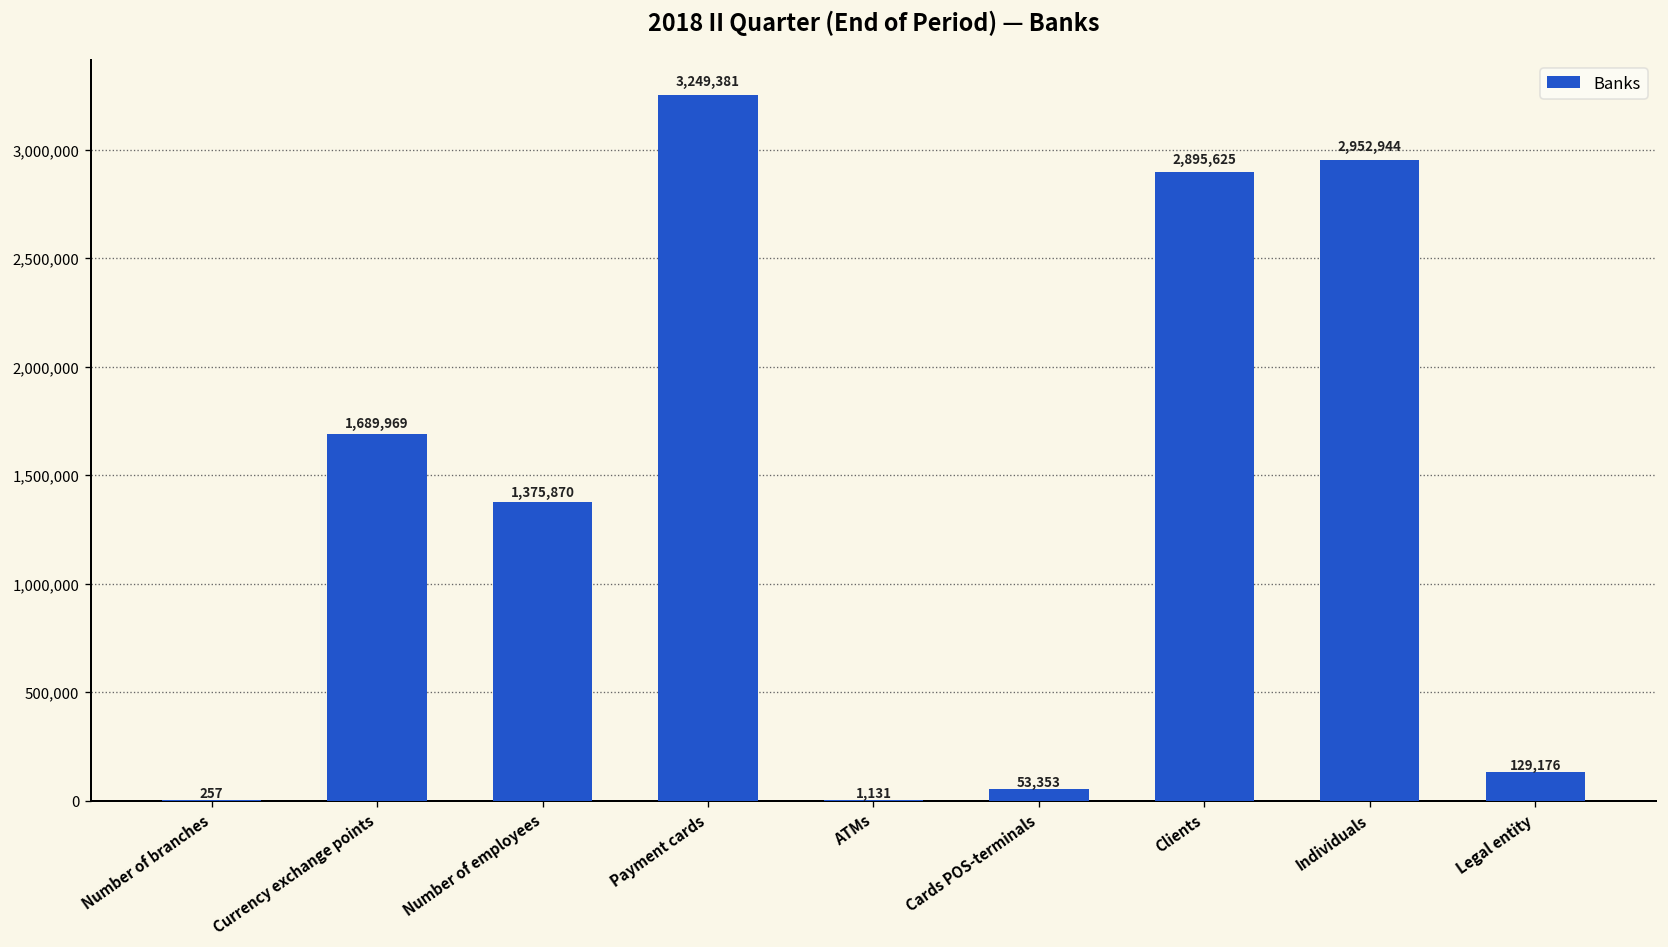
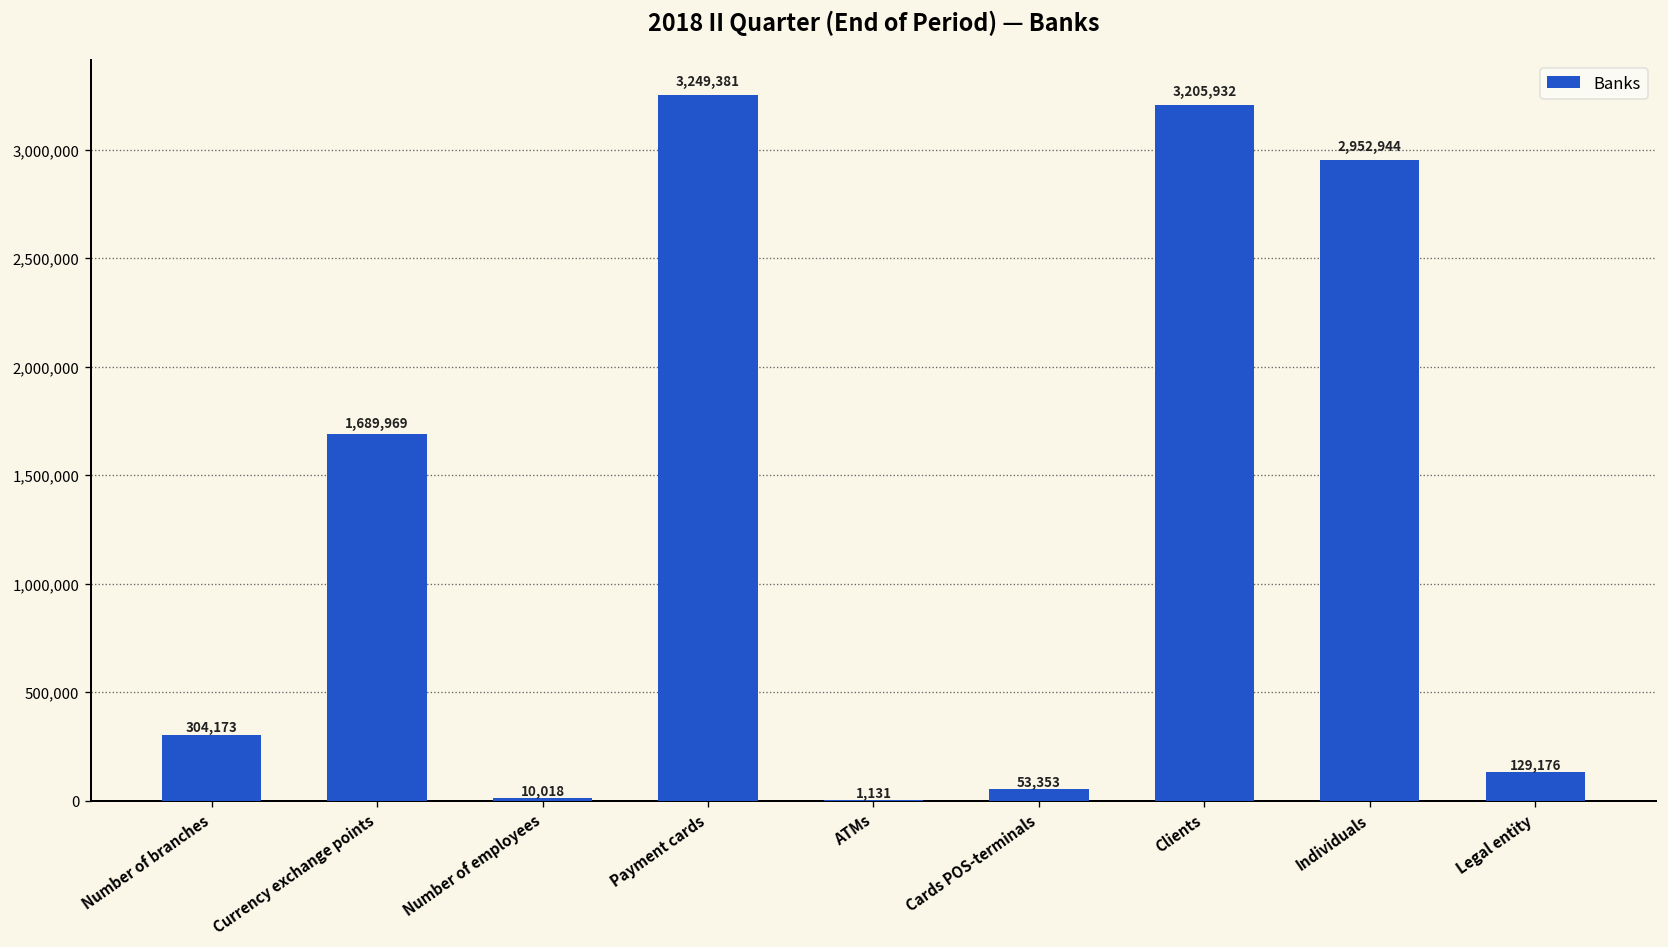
Number of branches: 257 -> 304,173
Number of employees: 1,375,870 -> 10,018
Clients: 2,895,625 -> 3,205,932
